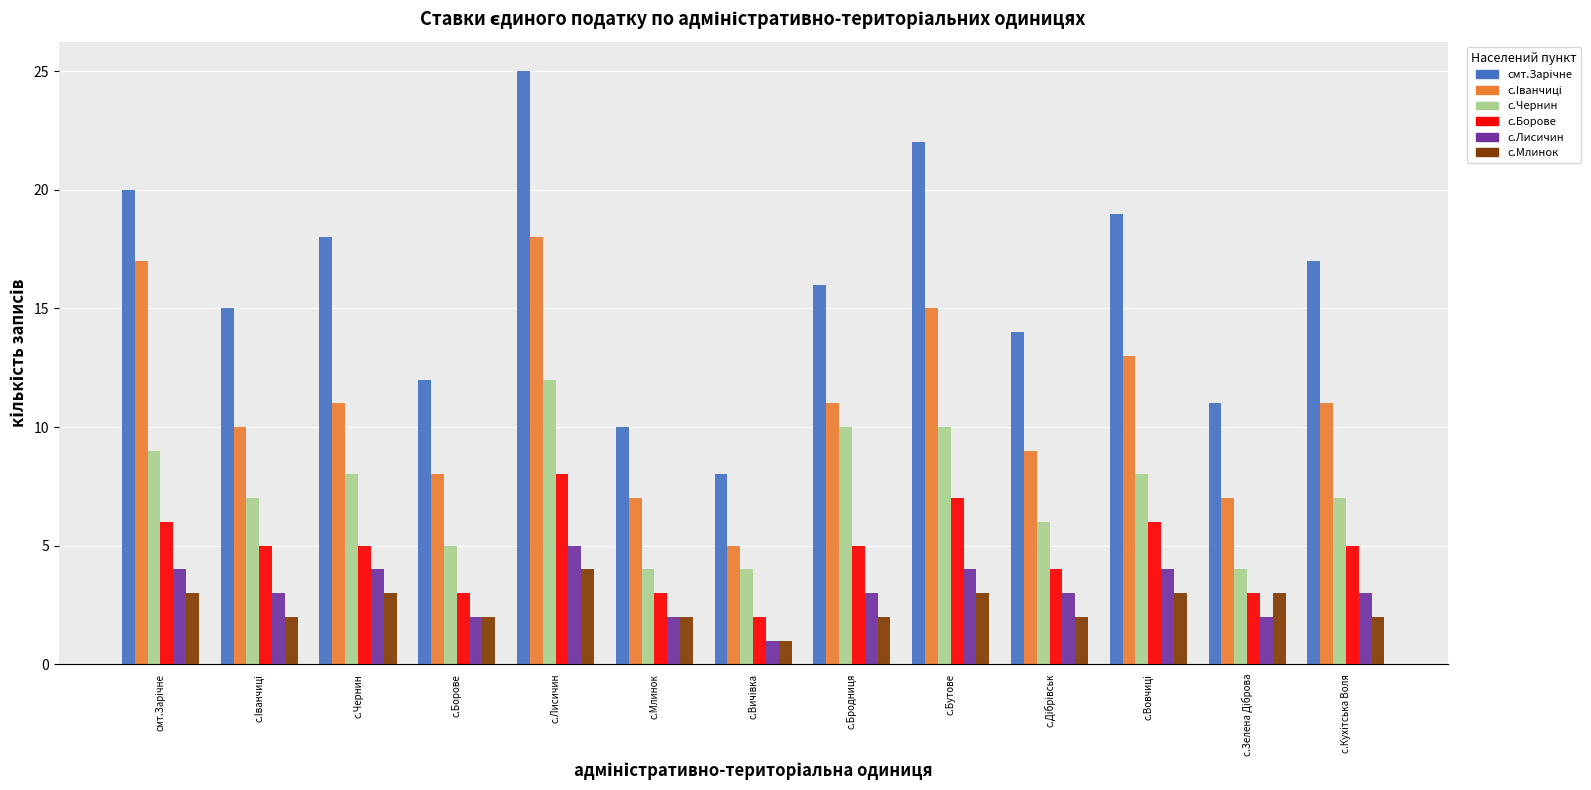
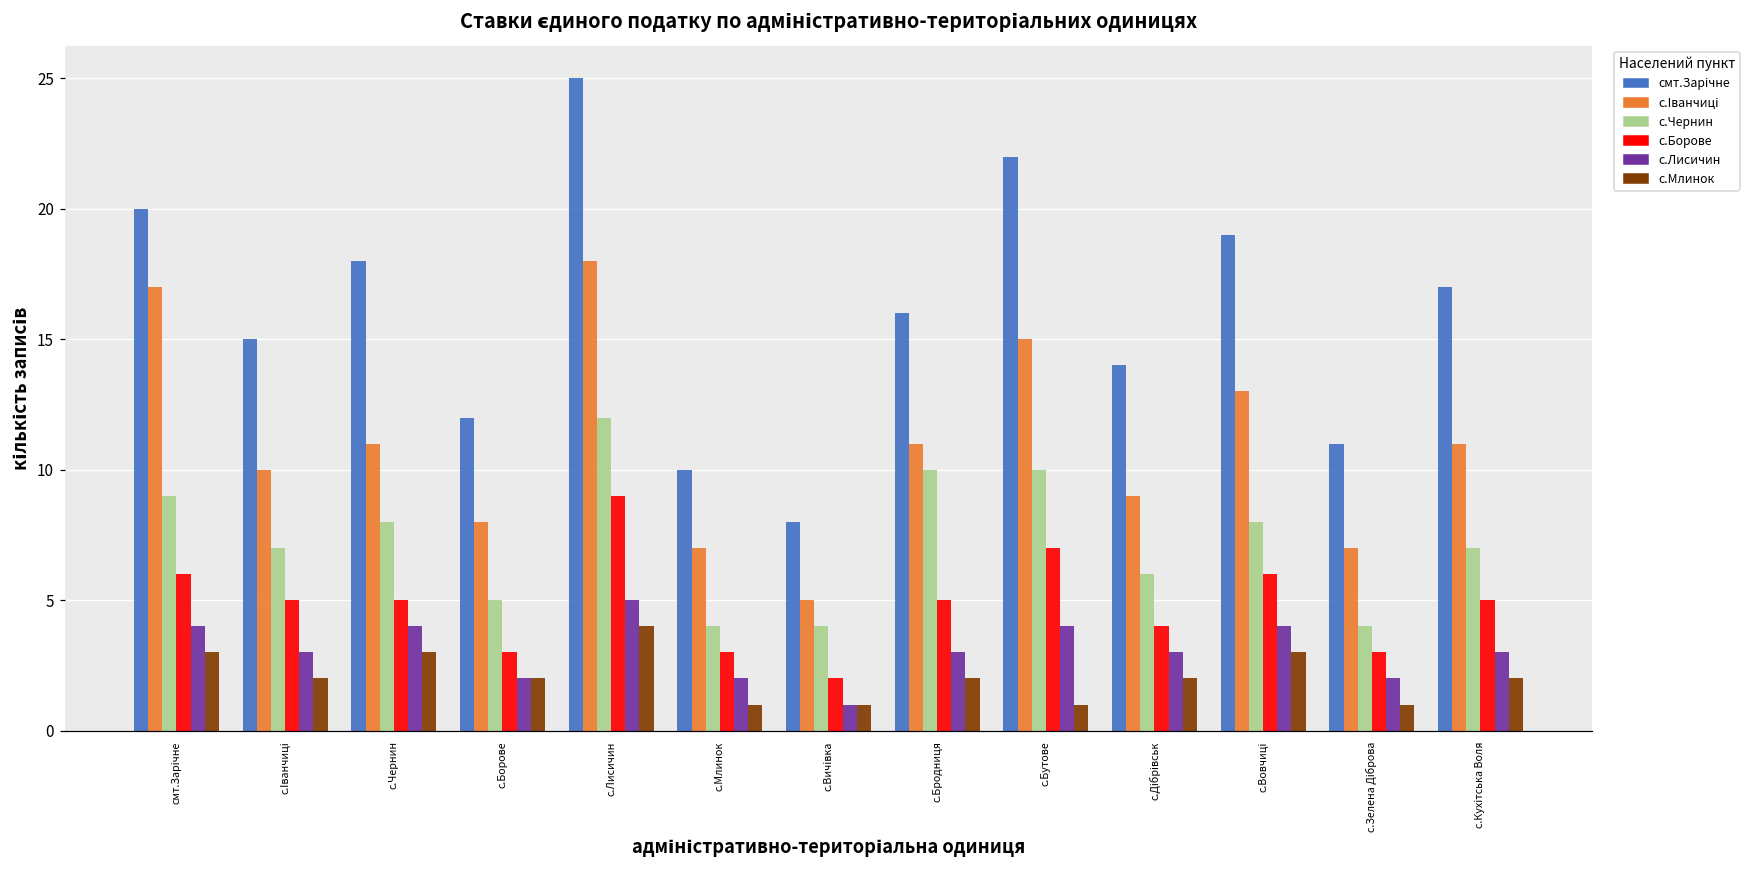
с.Борове, с.Лисичин: 8 -> 9
с.Млинок, с.Млинок: 2 -> 1
с.Млинок, с.Бутове: 3 -> 1
с.Млинок, с.Зелена Діброва: 3 -> 1
